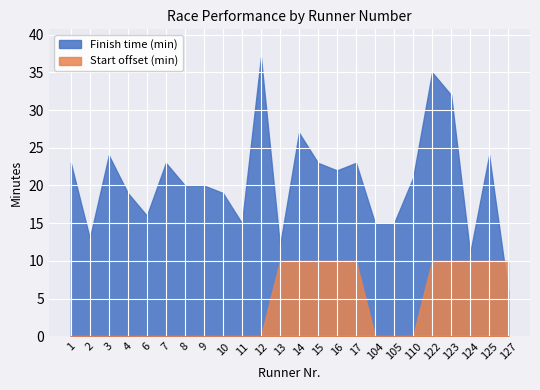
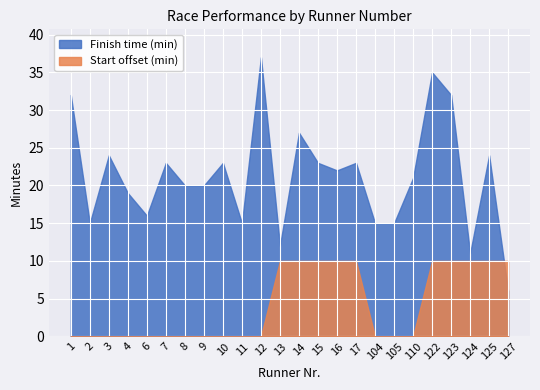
Finish time (min), 1: 23 -> 32
Finish time (min), 2: 13 -> 15
Finish time (min), 10: 19 -> 23
